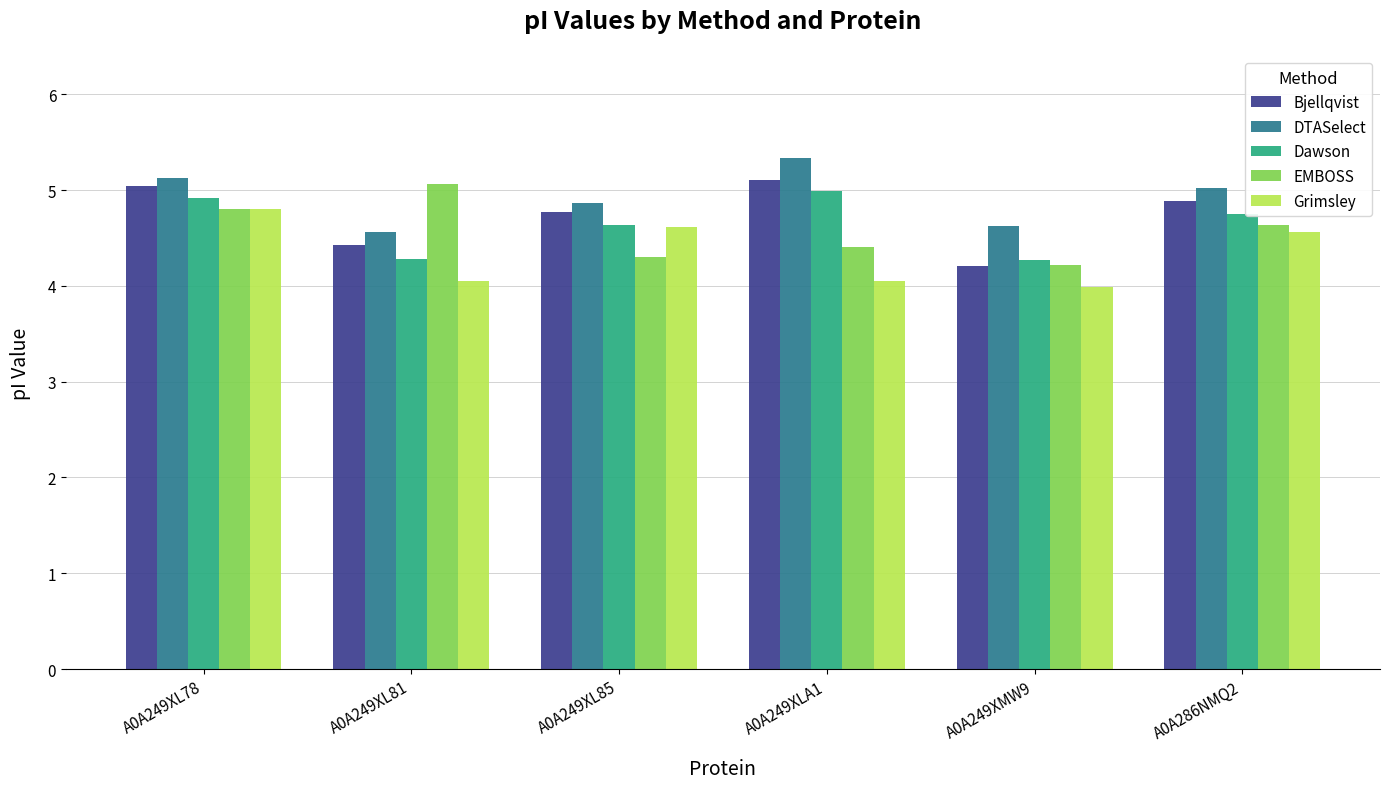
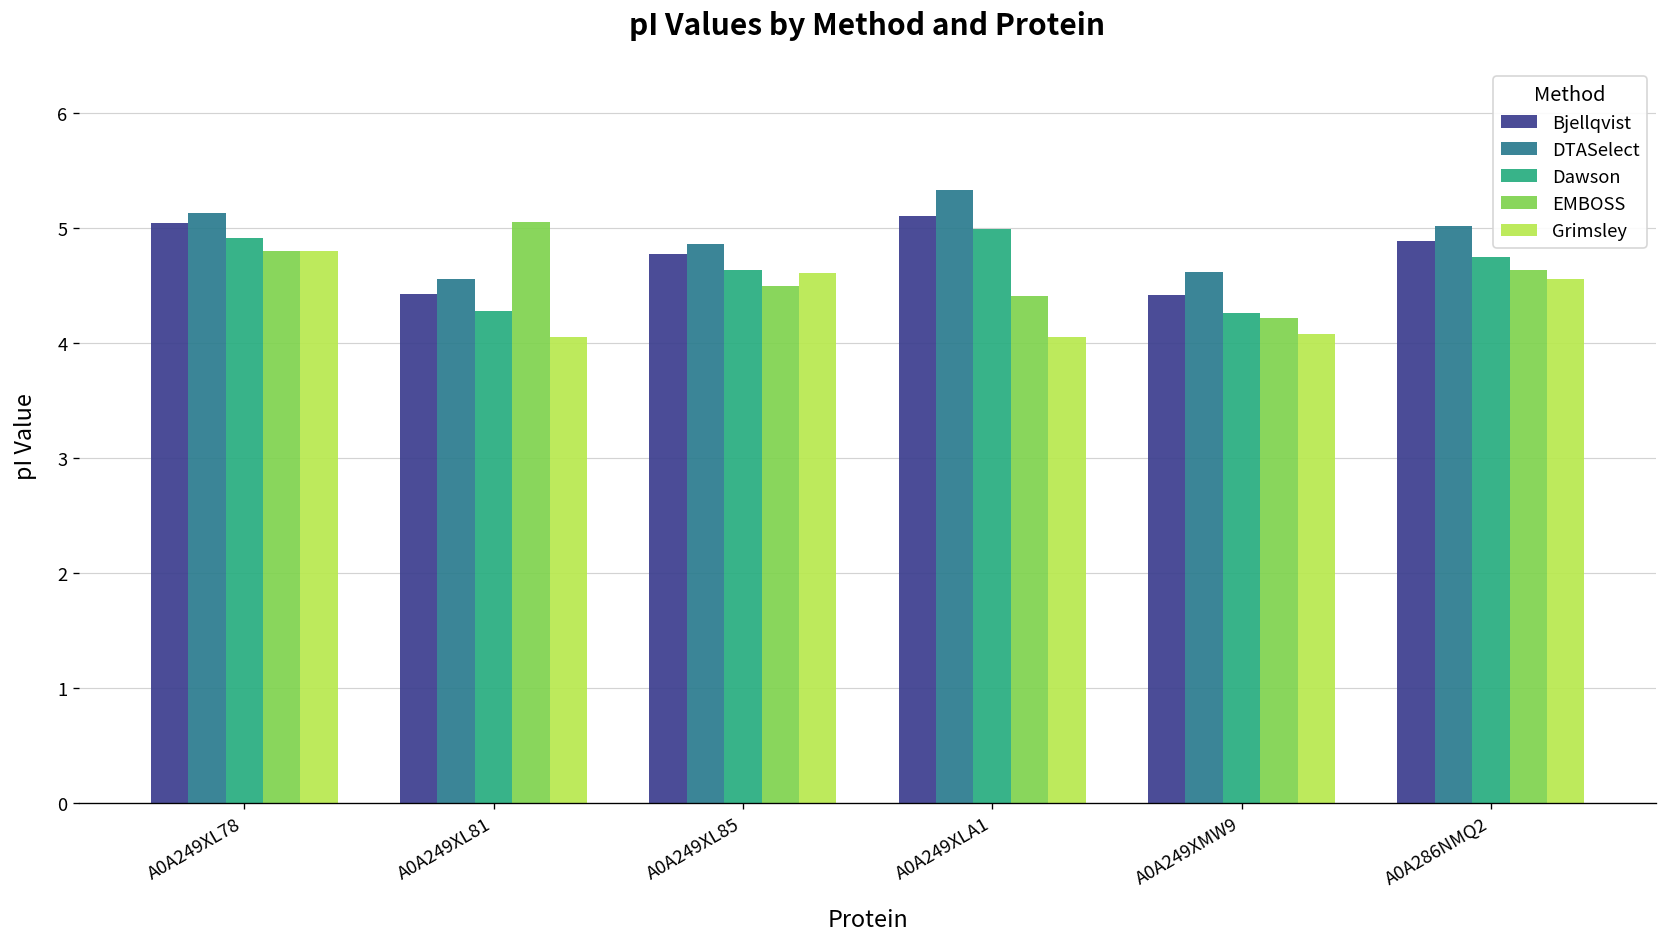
EMBOSS, A0A249XL85: 4.3 -> 4.5
Bjellqvist, A0A249XMW9: 4.2 -> 4.4
Grimsley, A0A249XMW9: 4.0 -> 4.1
